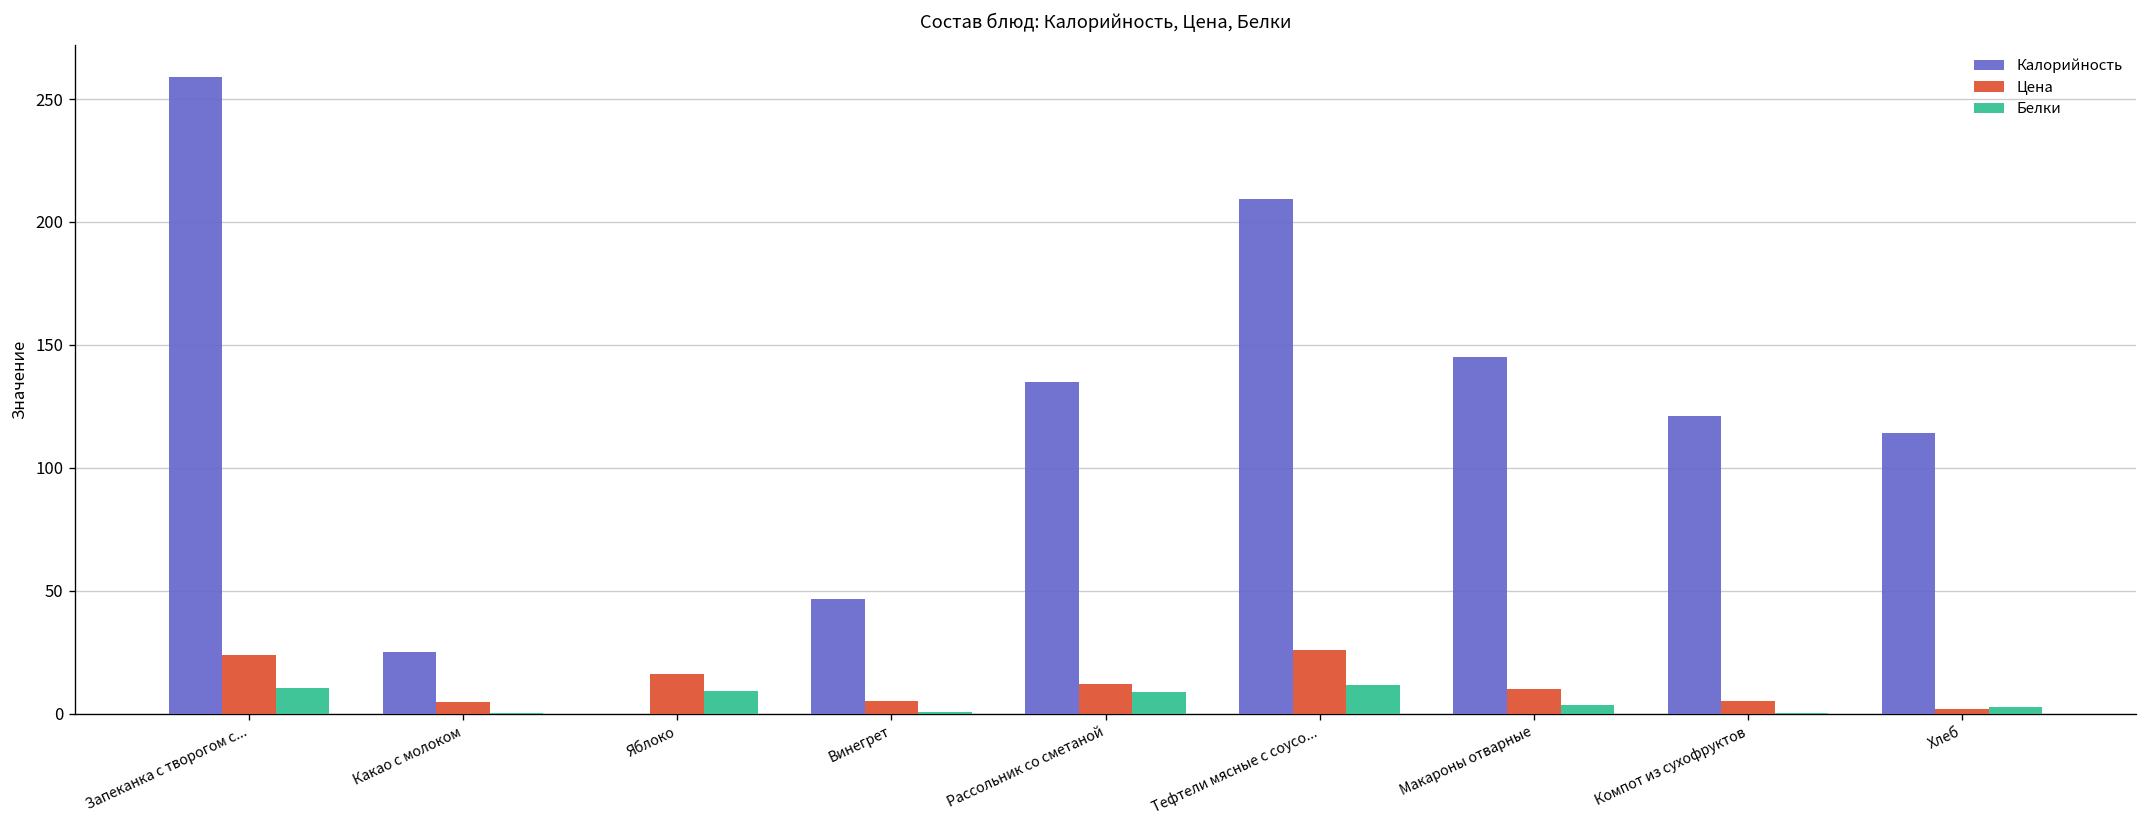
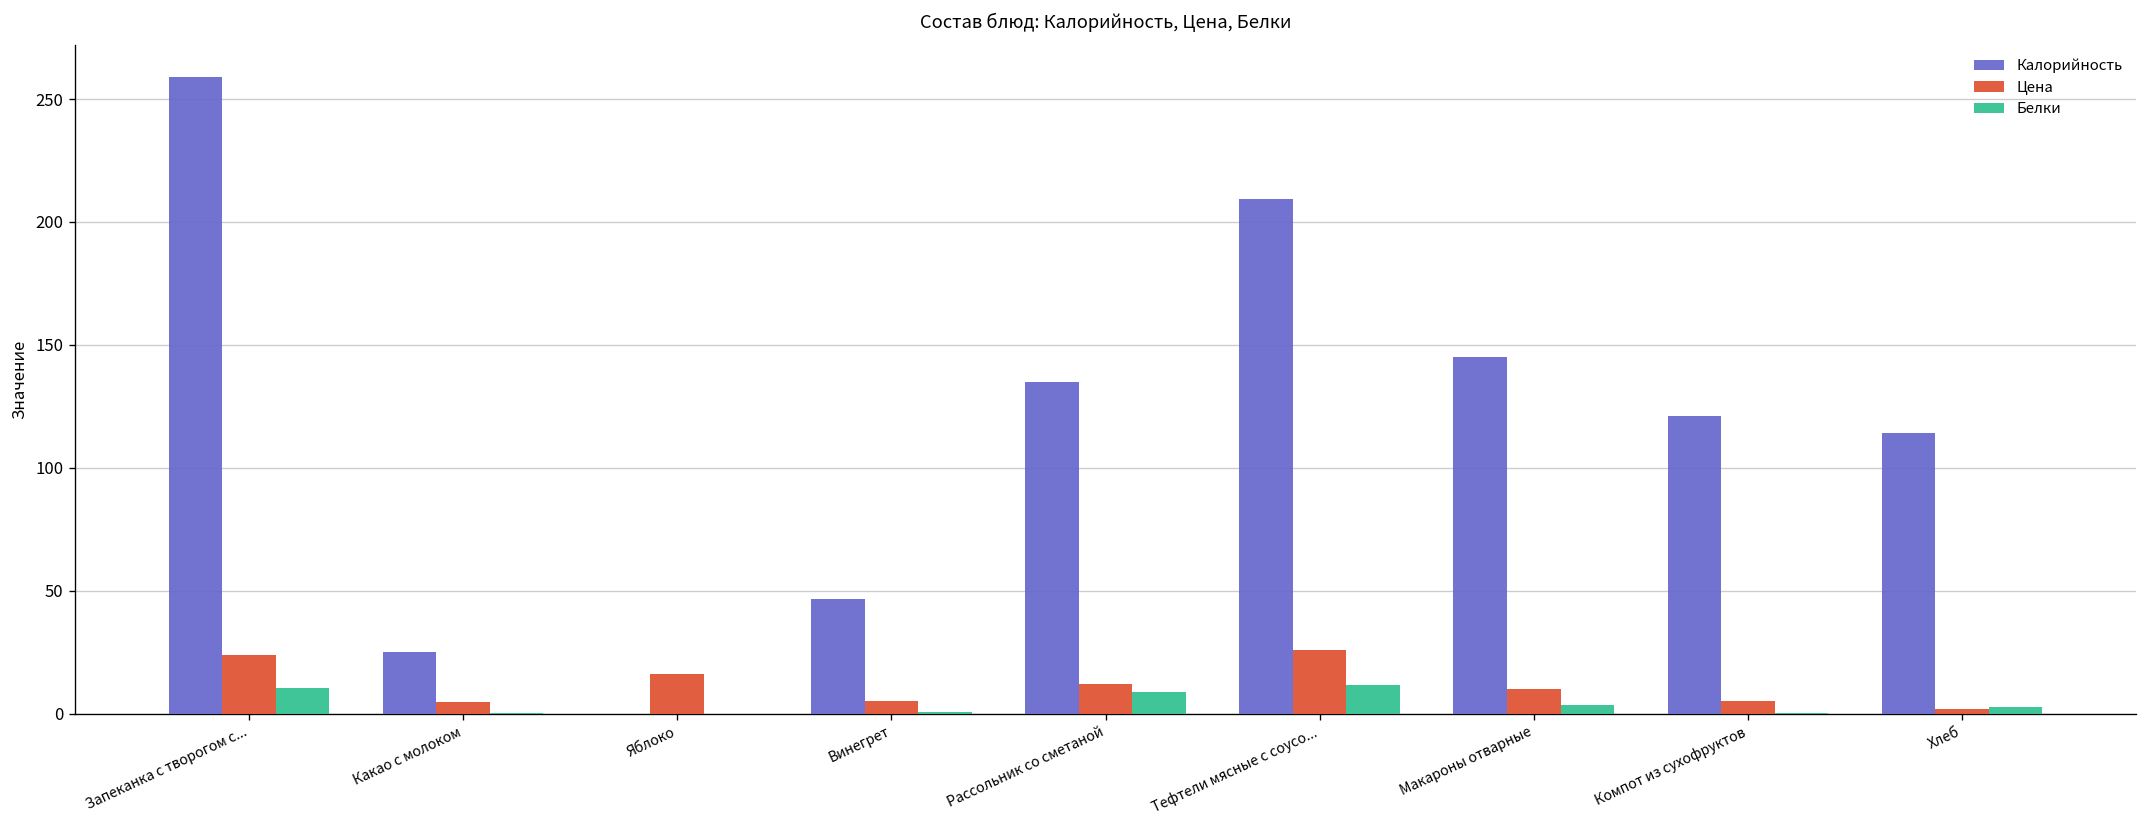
Белки, Яблоко: 9 -> 0
